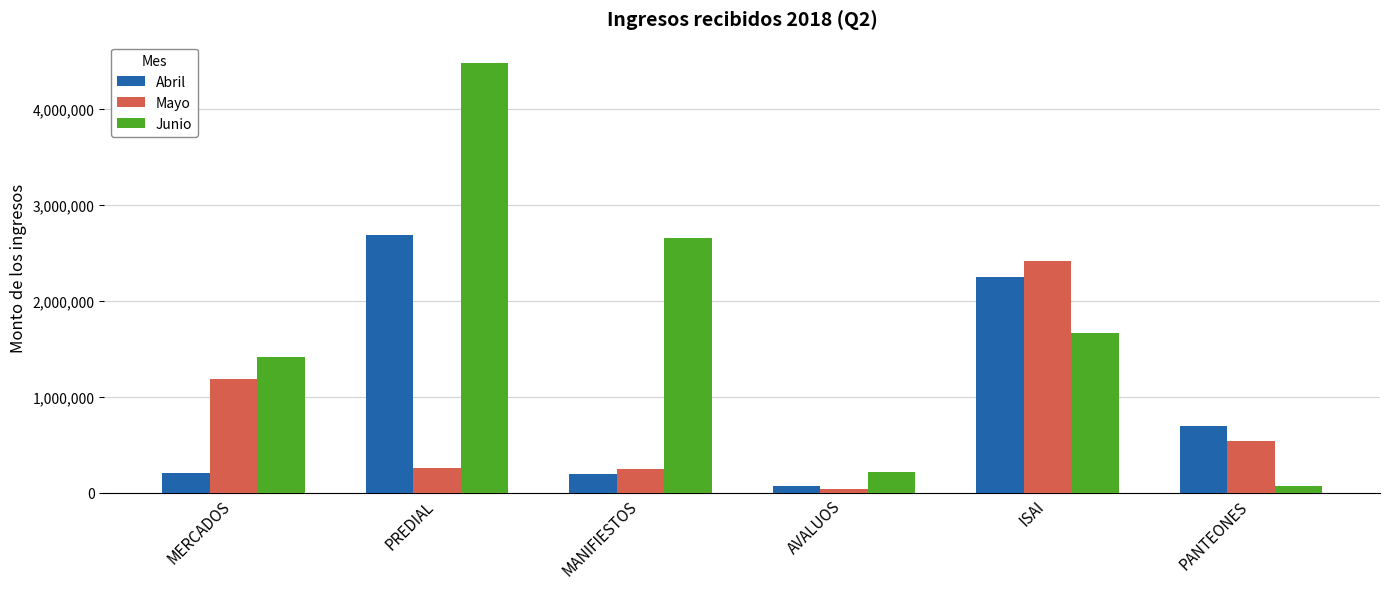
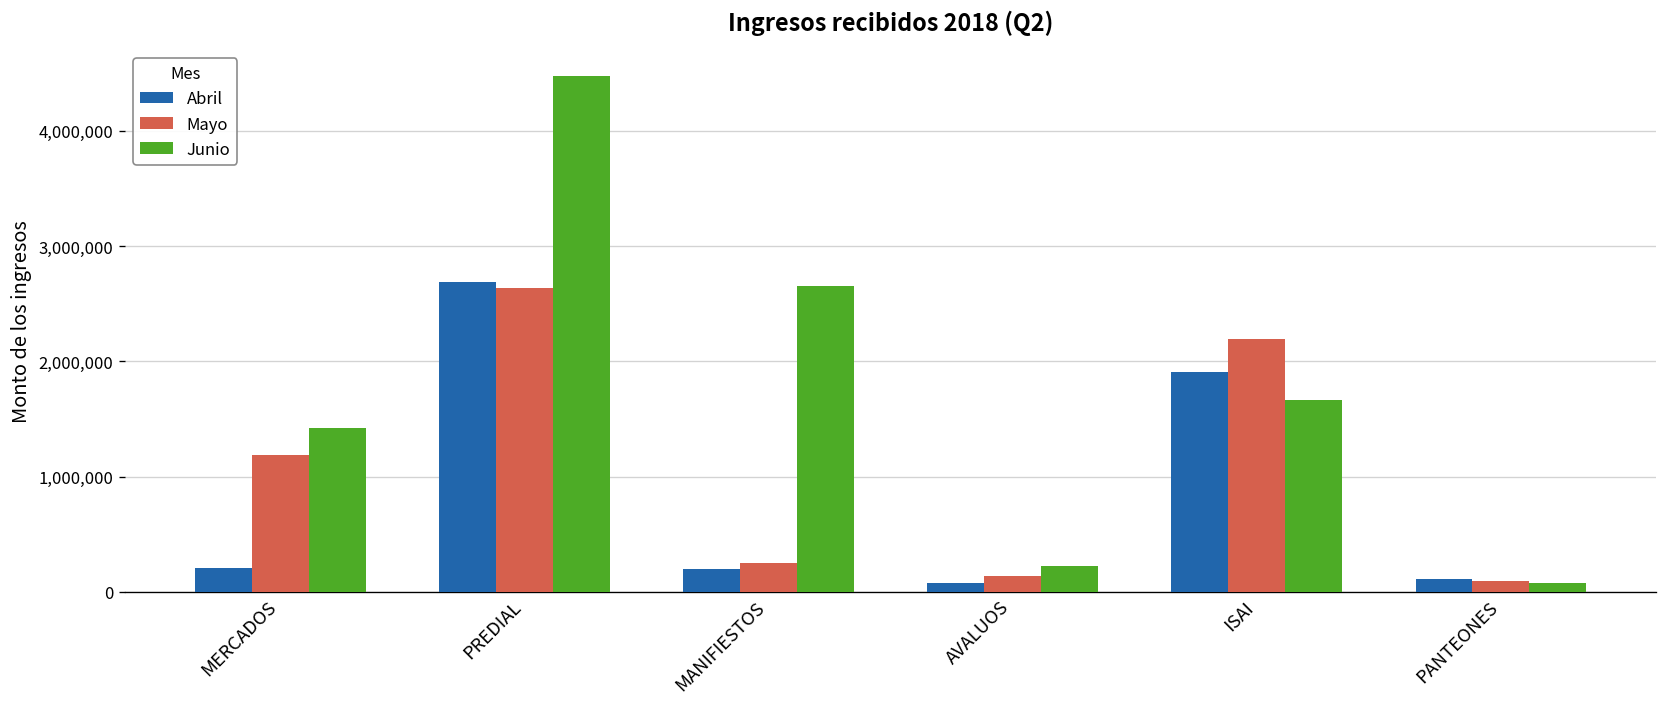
Mayo, PREDIAL: 300,000 -> 2,600,000
Mayo, AVALUOS: 0 -> 100,000
Abril, ISAI: 2,300,000 -> 1,900,000
Mayo, ISAI: 2,400,000 -> 2,200,000
Abril, PANTEONES: 700,000 -> 100,000
Mayo, PANTEONES: 500,000 -> 100,000
